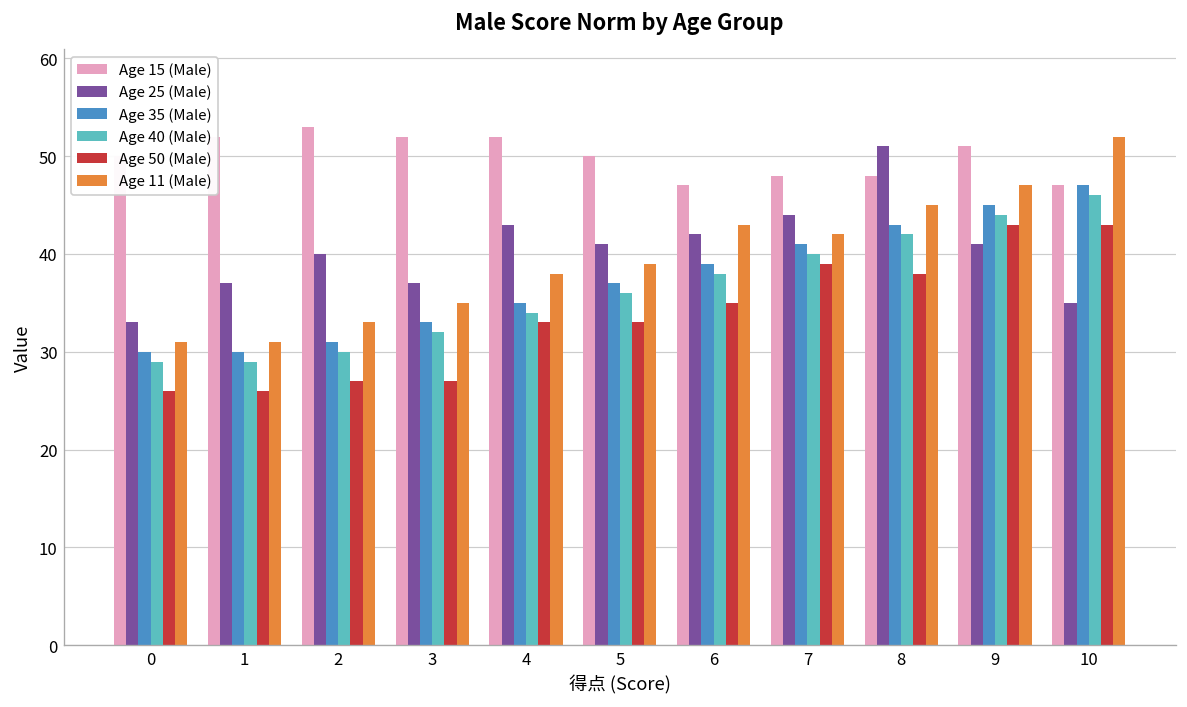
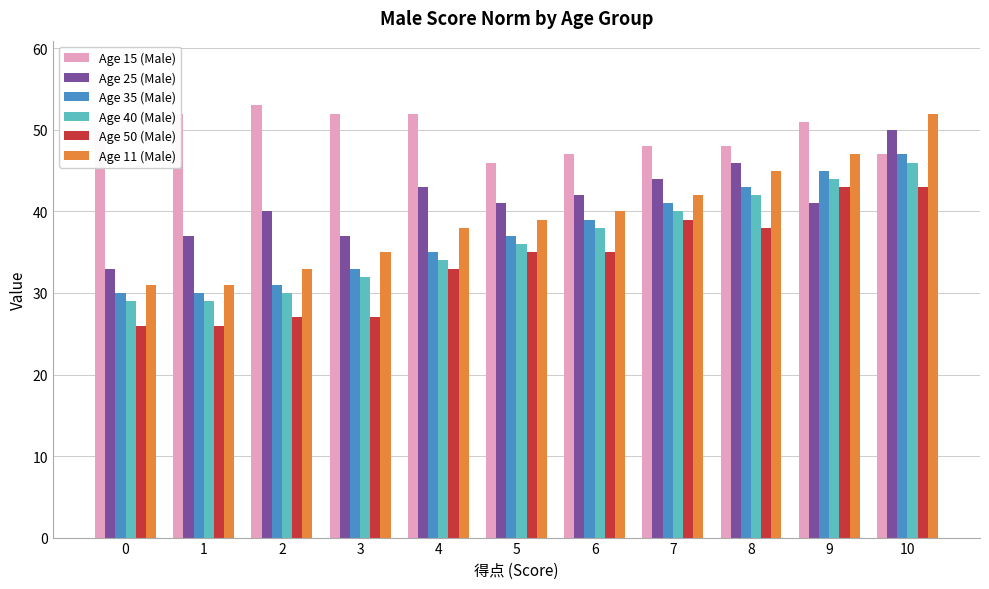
Age 15 (Male), 5: 50 -> 46
Age 50 (Male), 5: 33 -> 35
Age 11 (Male), 6: 43 -> 40
Age 25 (Male), 8: 51 -> 46
Age 25 (Male), 10: 35 -> 50
